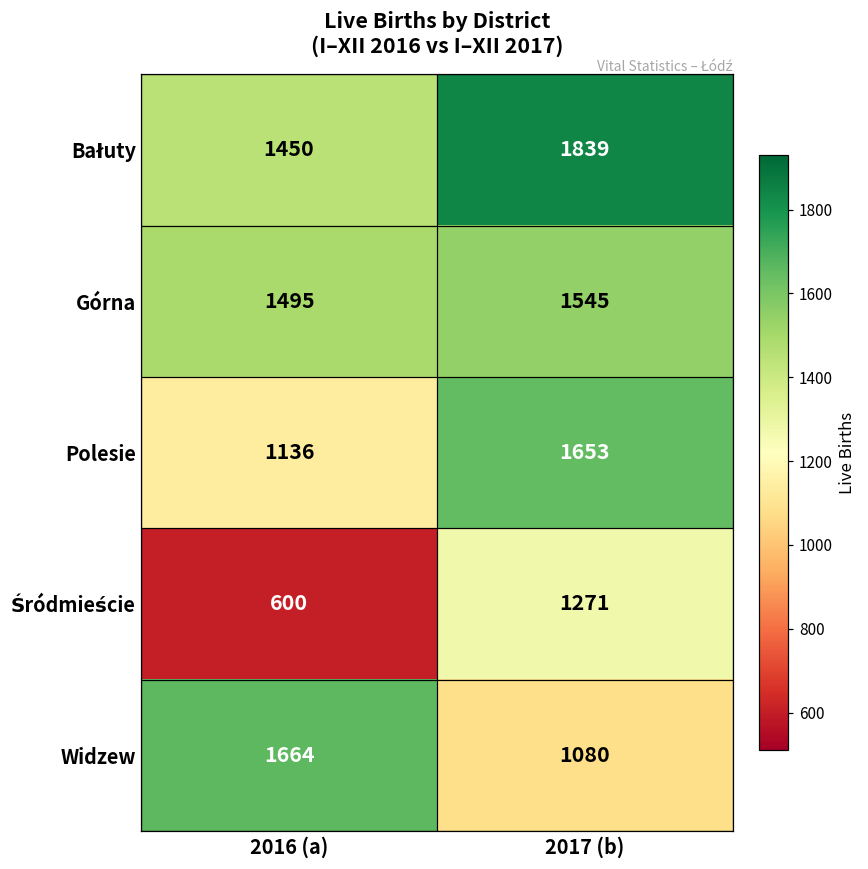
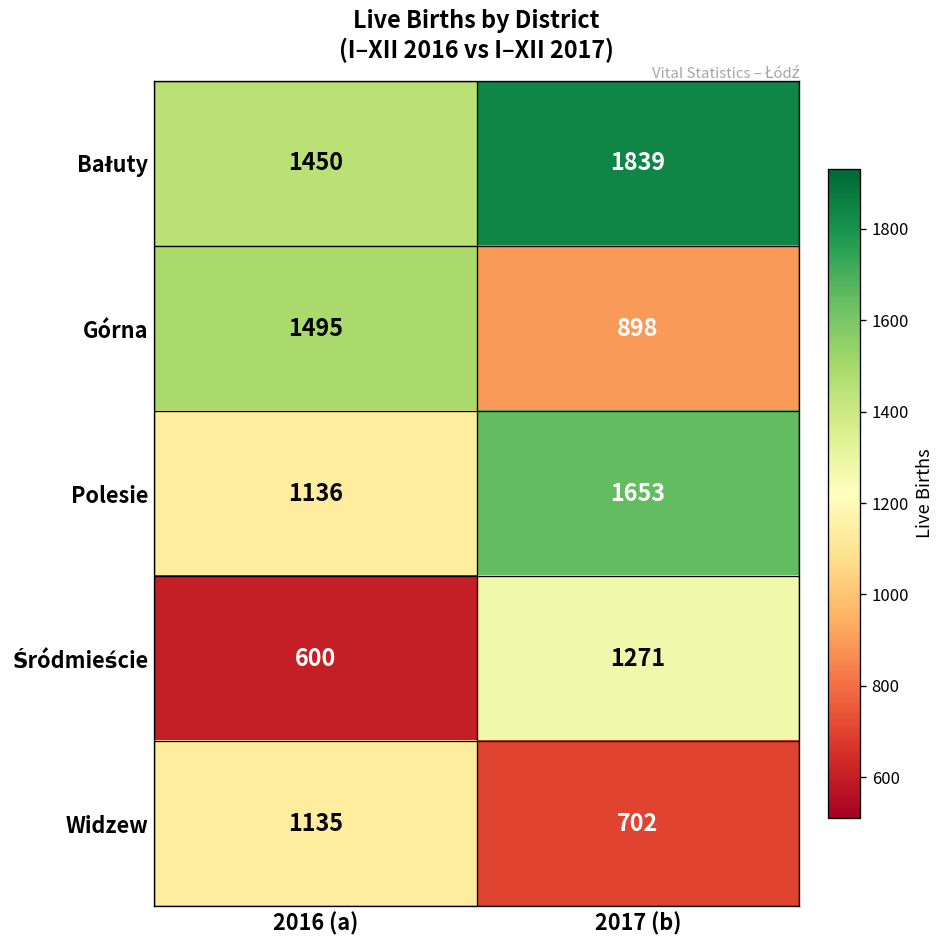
Górna, 2017 (b): 1545 -> 898
Widzew, 2016 (a): 1664 -> 1135
Widzew, 2017 (b): 1080 -> 702
